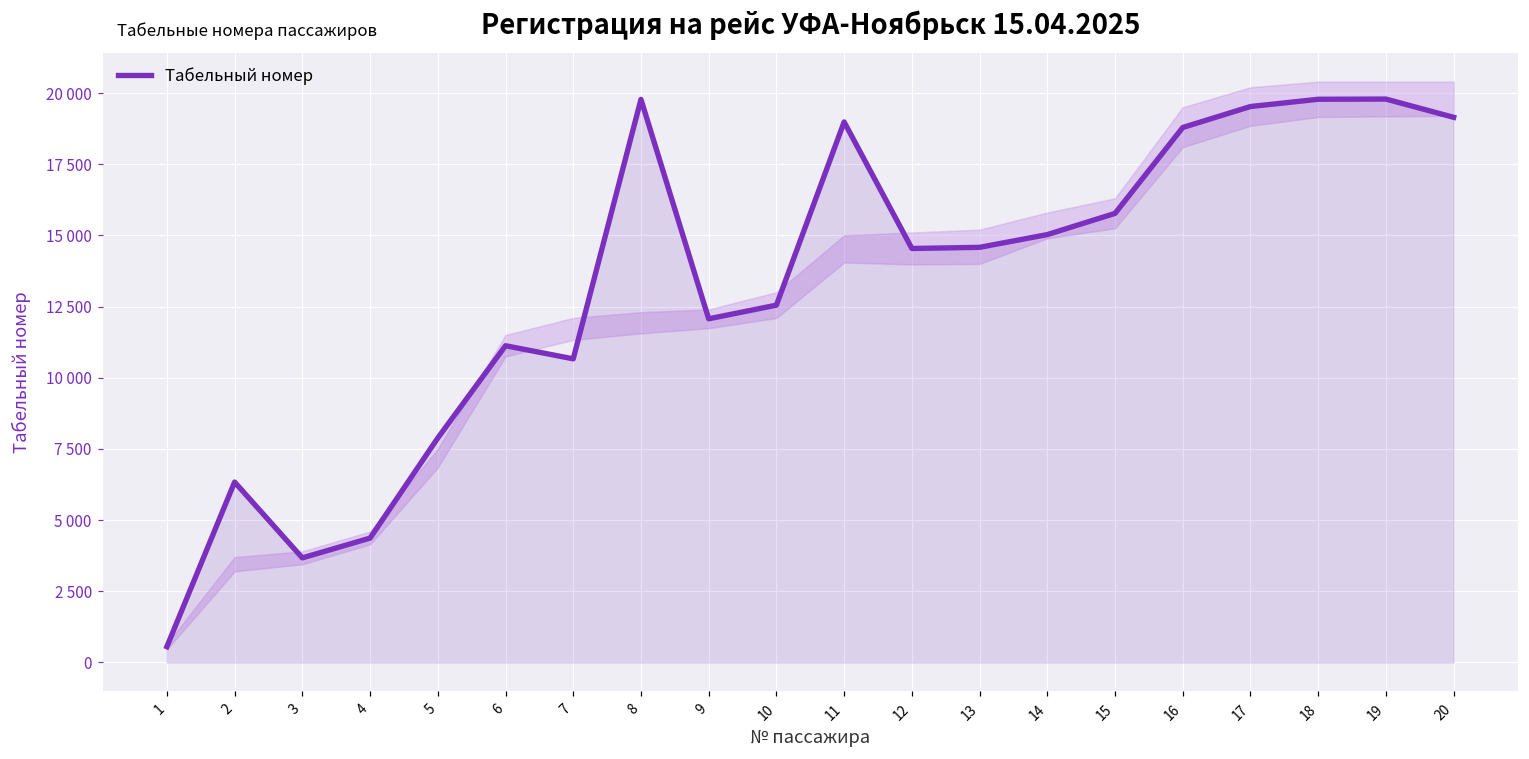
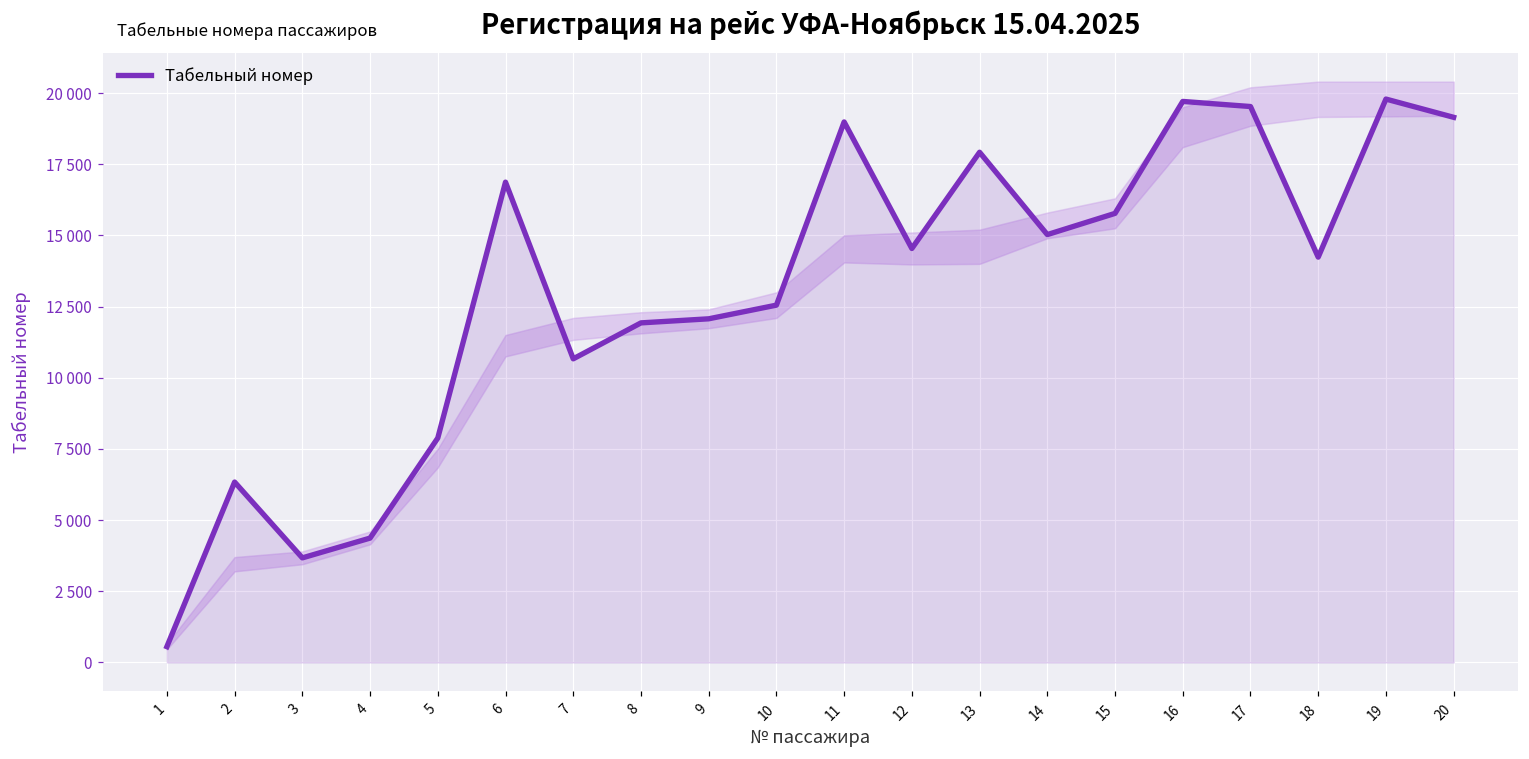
Табельный номер, 6: 11100 -> 16900
Табельный номер, 8: 19800 -> 11900
Табельный номер, 13: 14600 -> 17900
Табельный номер, 16: 18800 -> 19700
Табельный номер, 18: 19800 -> 14200
